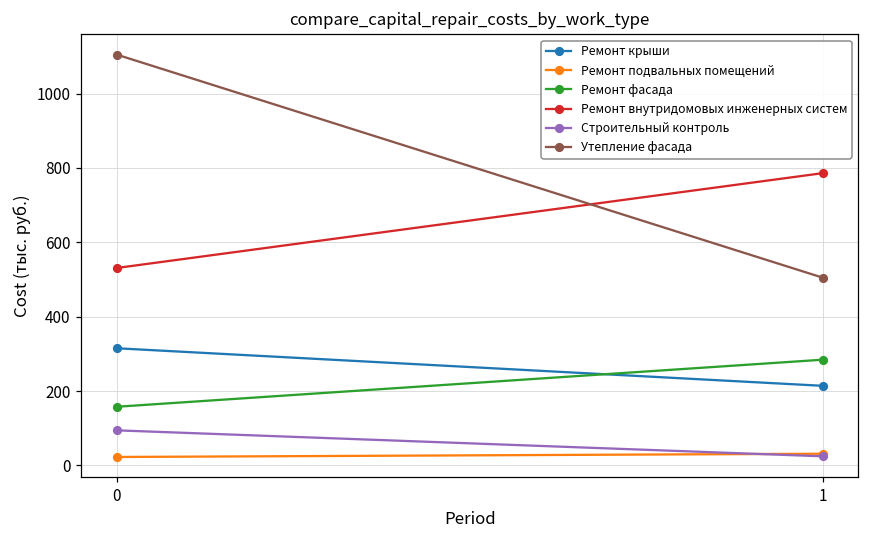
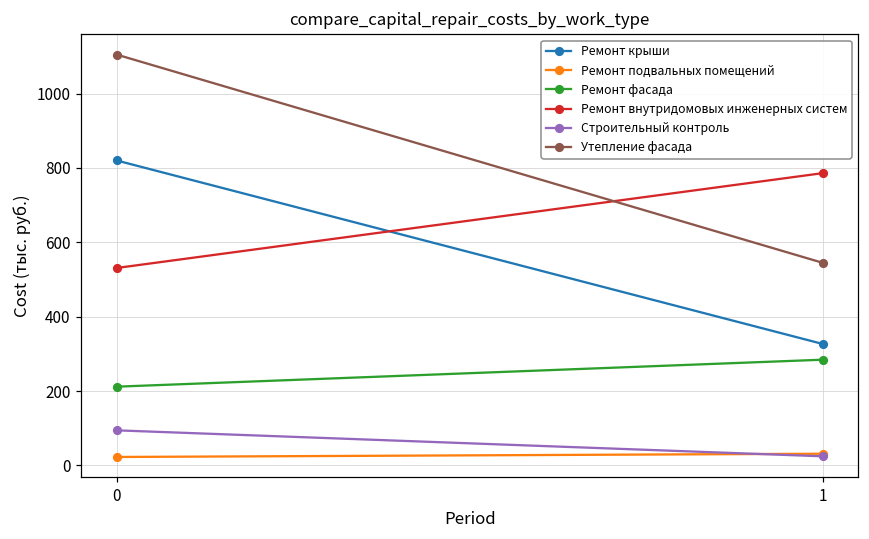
Ремонт крыши, 0: 320 -> 820
Ремонт фасада, 0: 160 -> 210
Ремонт крыши, 1: 210 -> 330
Утепление фасада, 1: 500 -> 540
